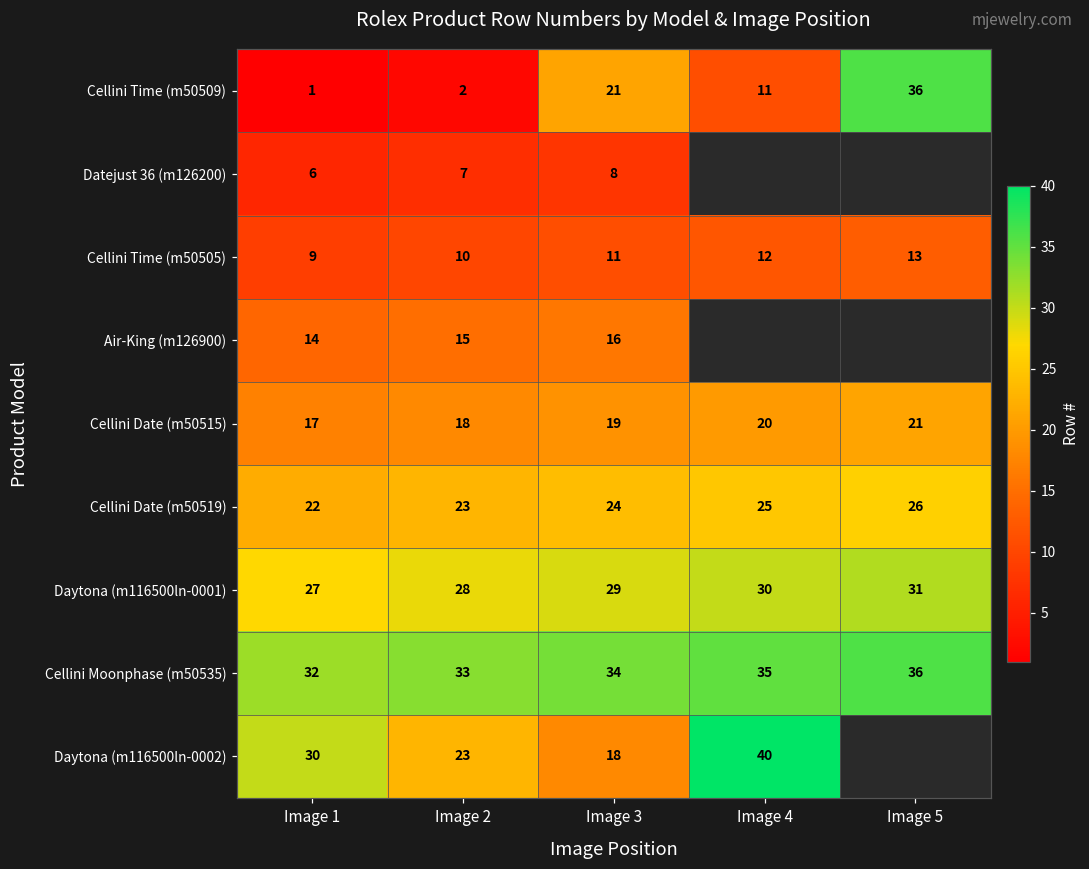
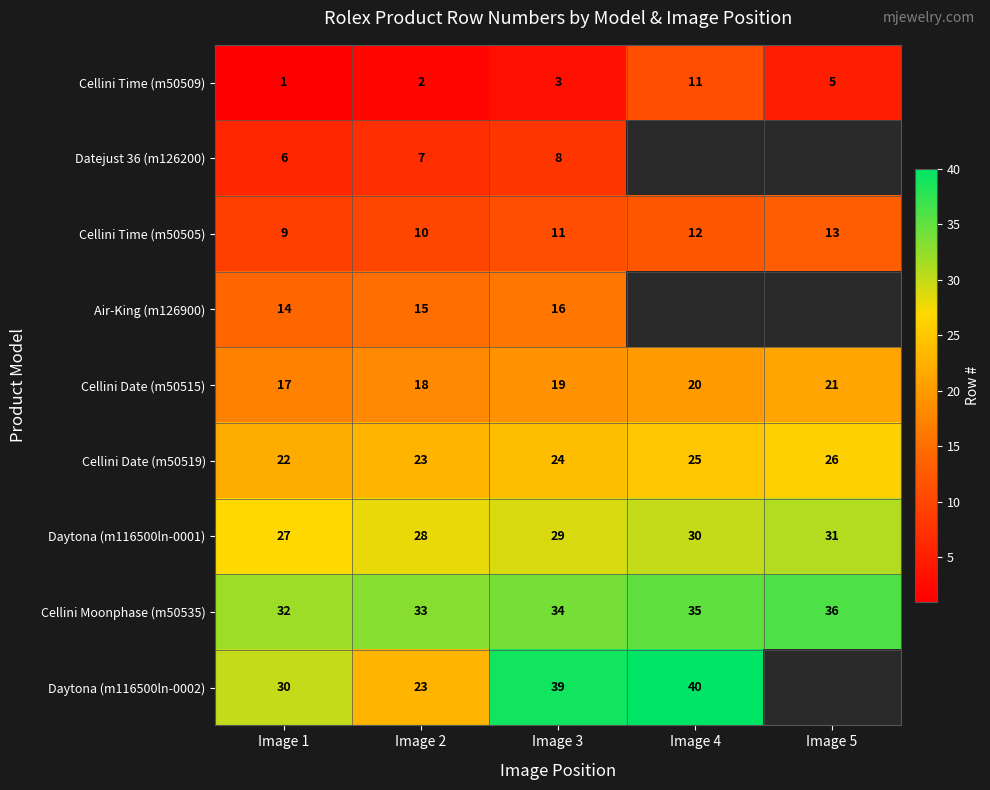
Cellini Time (m50509), Image 3: 21 -> 3
Cellini Time (m50509), Image 5: 36 -> 5
Daytona (m116500ln-0002), Image 3: 18 -> 39
